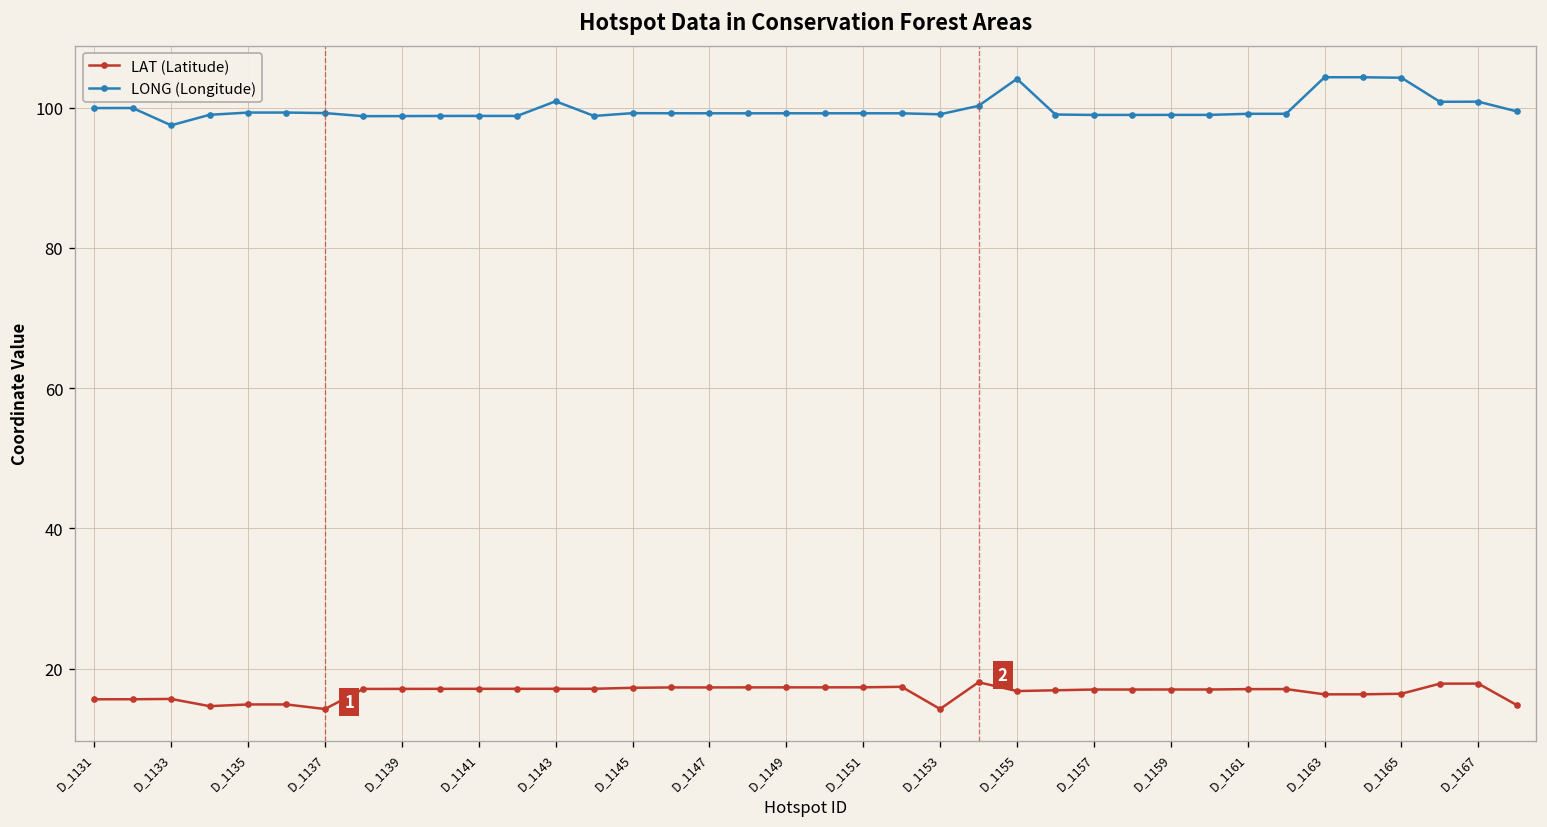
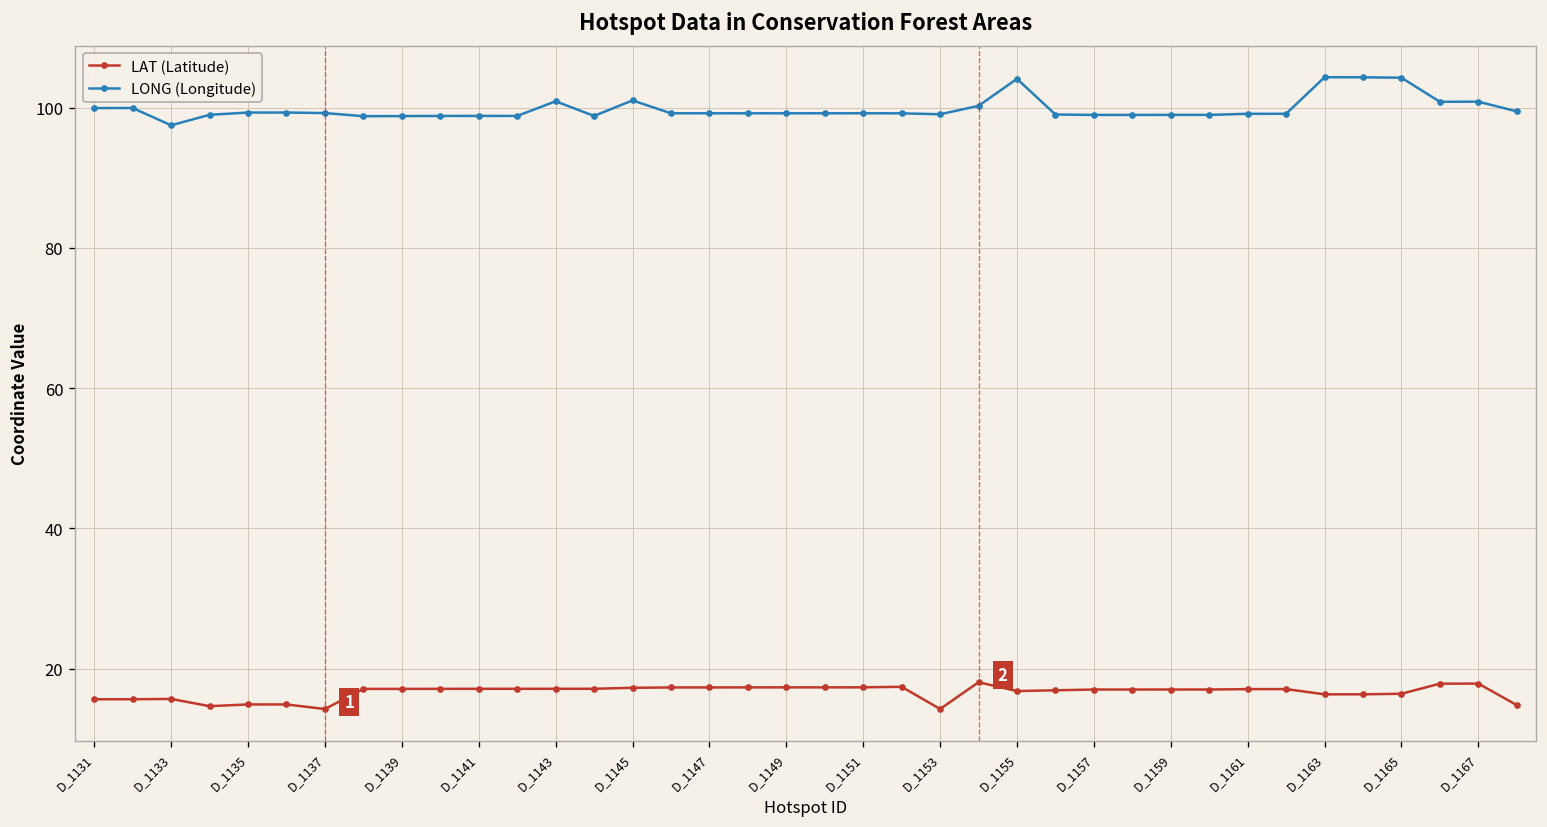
LONG (Longitude), D_1145: 99 -> 101
